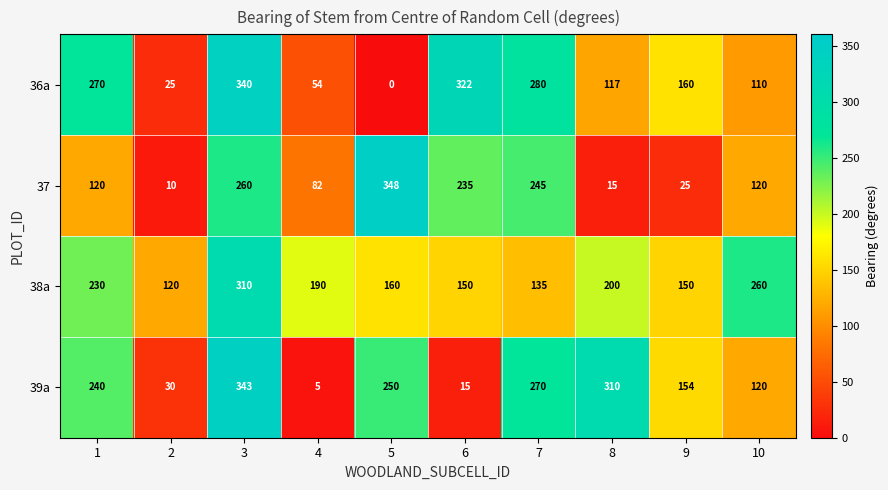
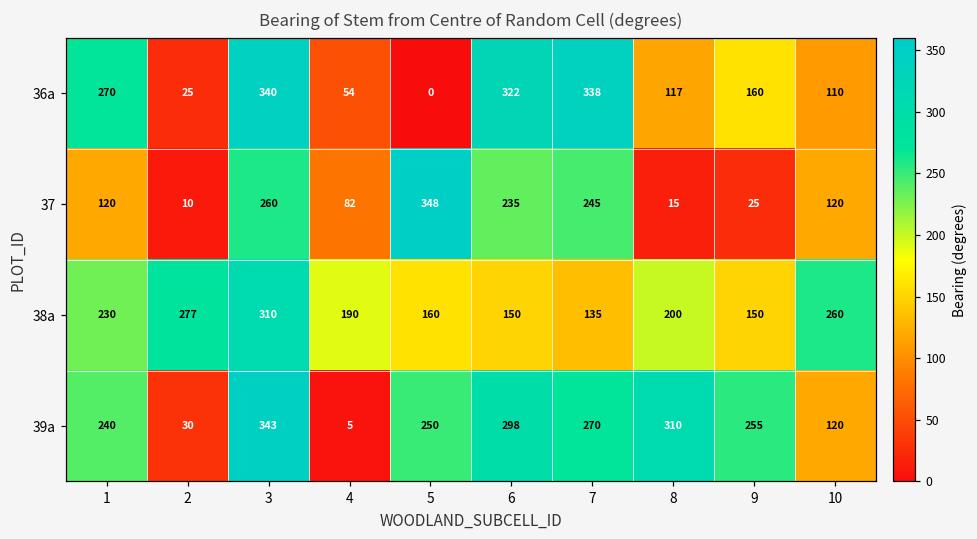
36a, 7: 280 -> 338
38a, 2: 120 -> 277
39a, 6: 15 -> 298
39a, 9: 154 -> 255
